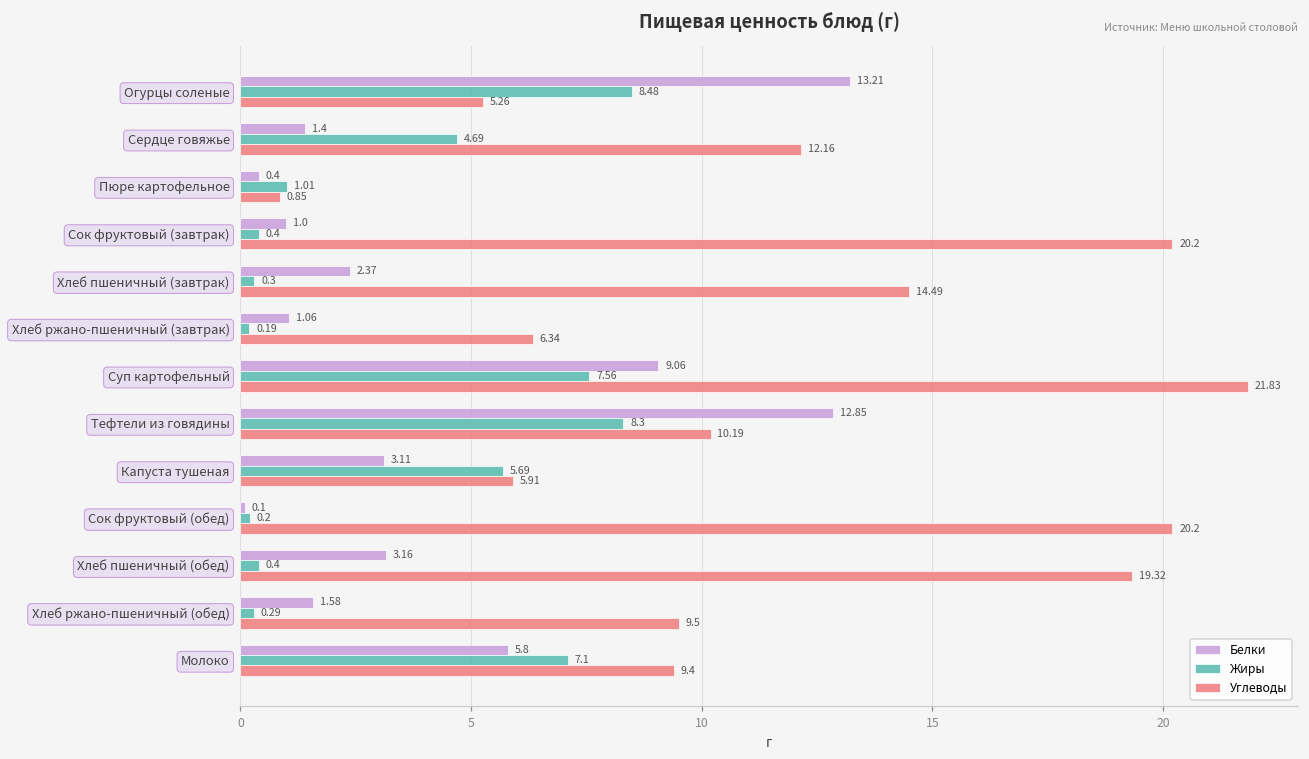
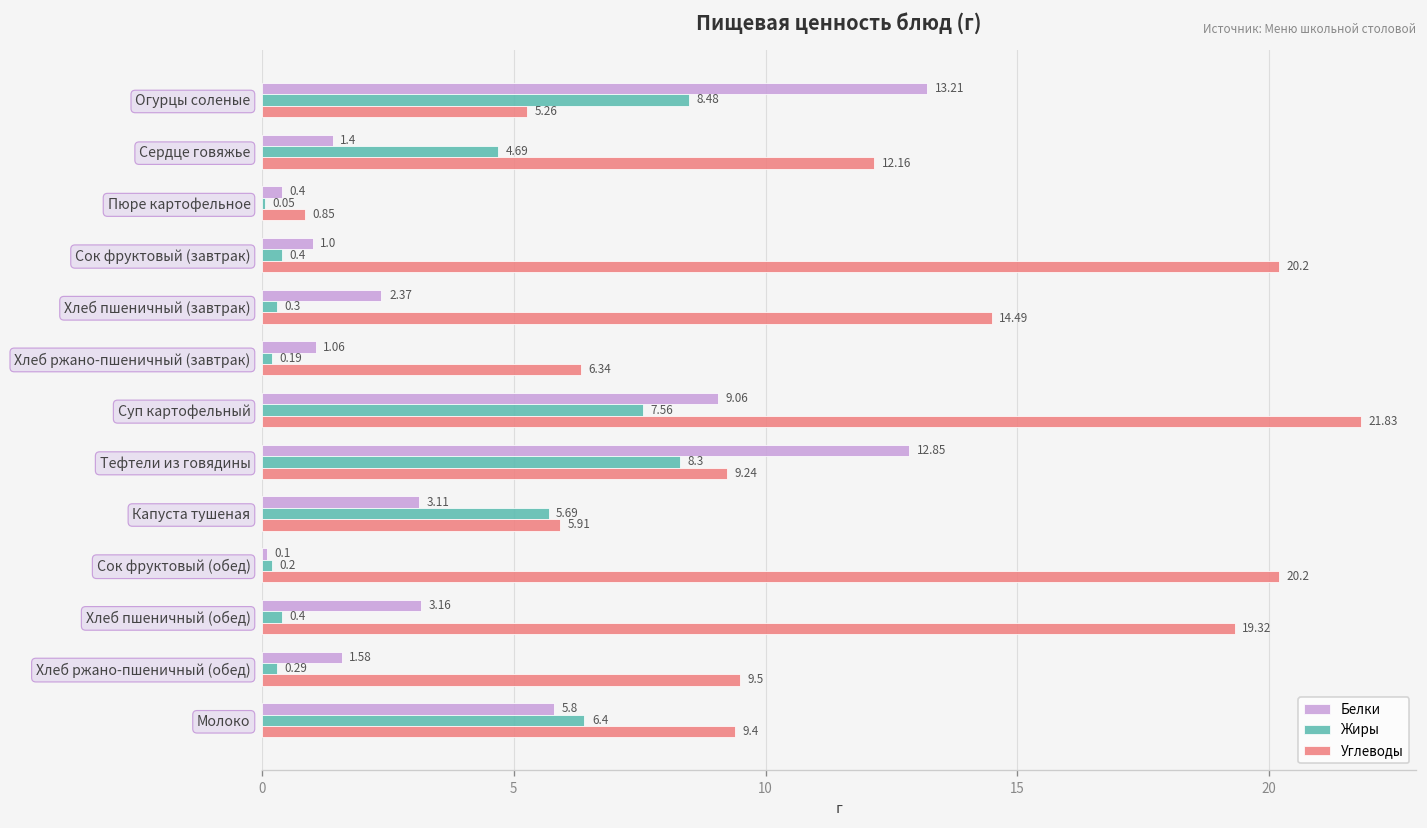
Жиры, Пюре картофельное: 1.01 -> 0.05
Углеводы, Тефтели из говядины: 10.19 -> 9.24
Жиры, Молоко: 7.1 -> 6.4
